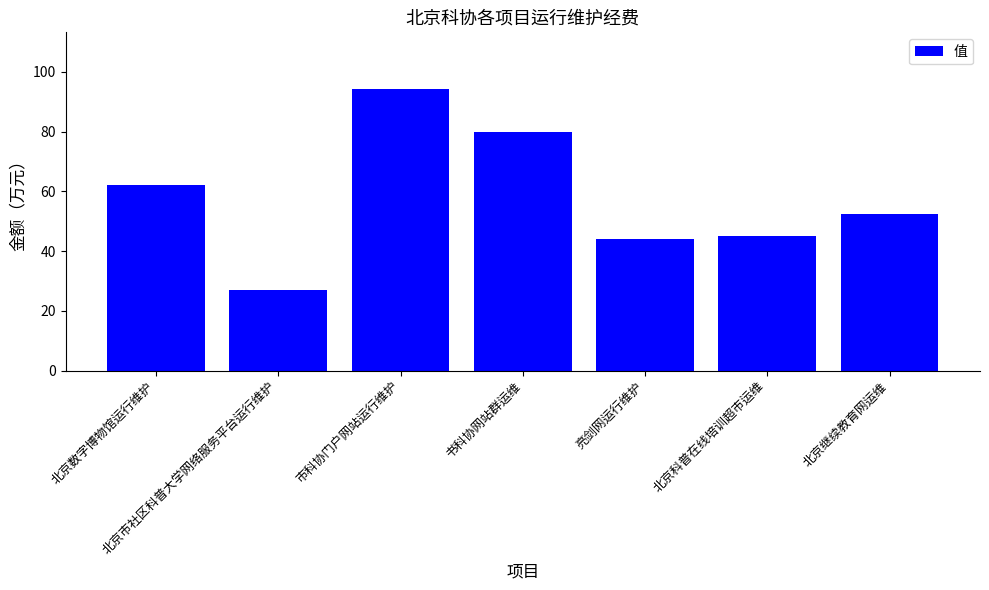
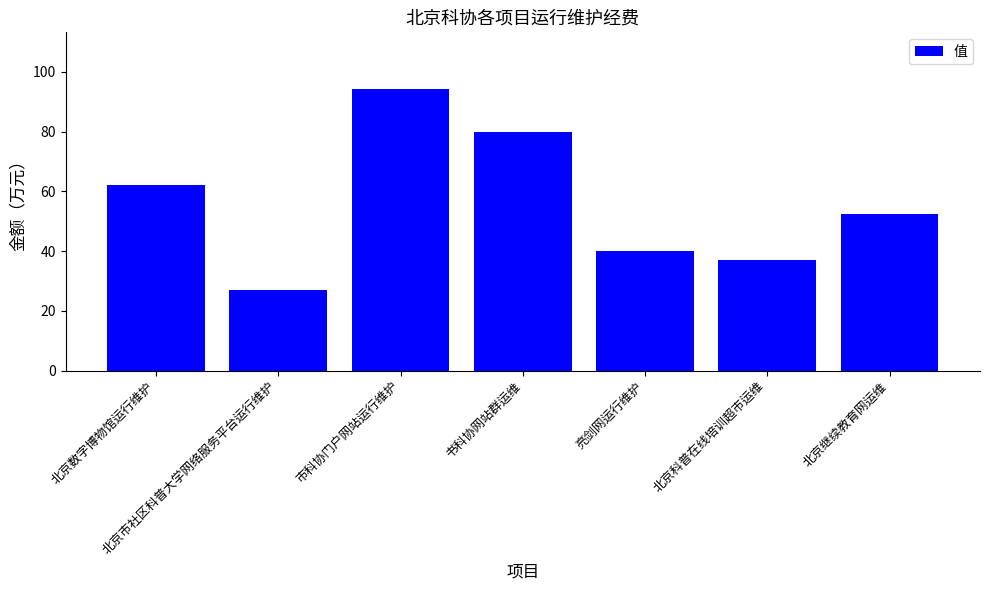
亮剑网运行维护: 44 -> 40
北京科普在线培训超市运维: 45 -> 37
